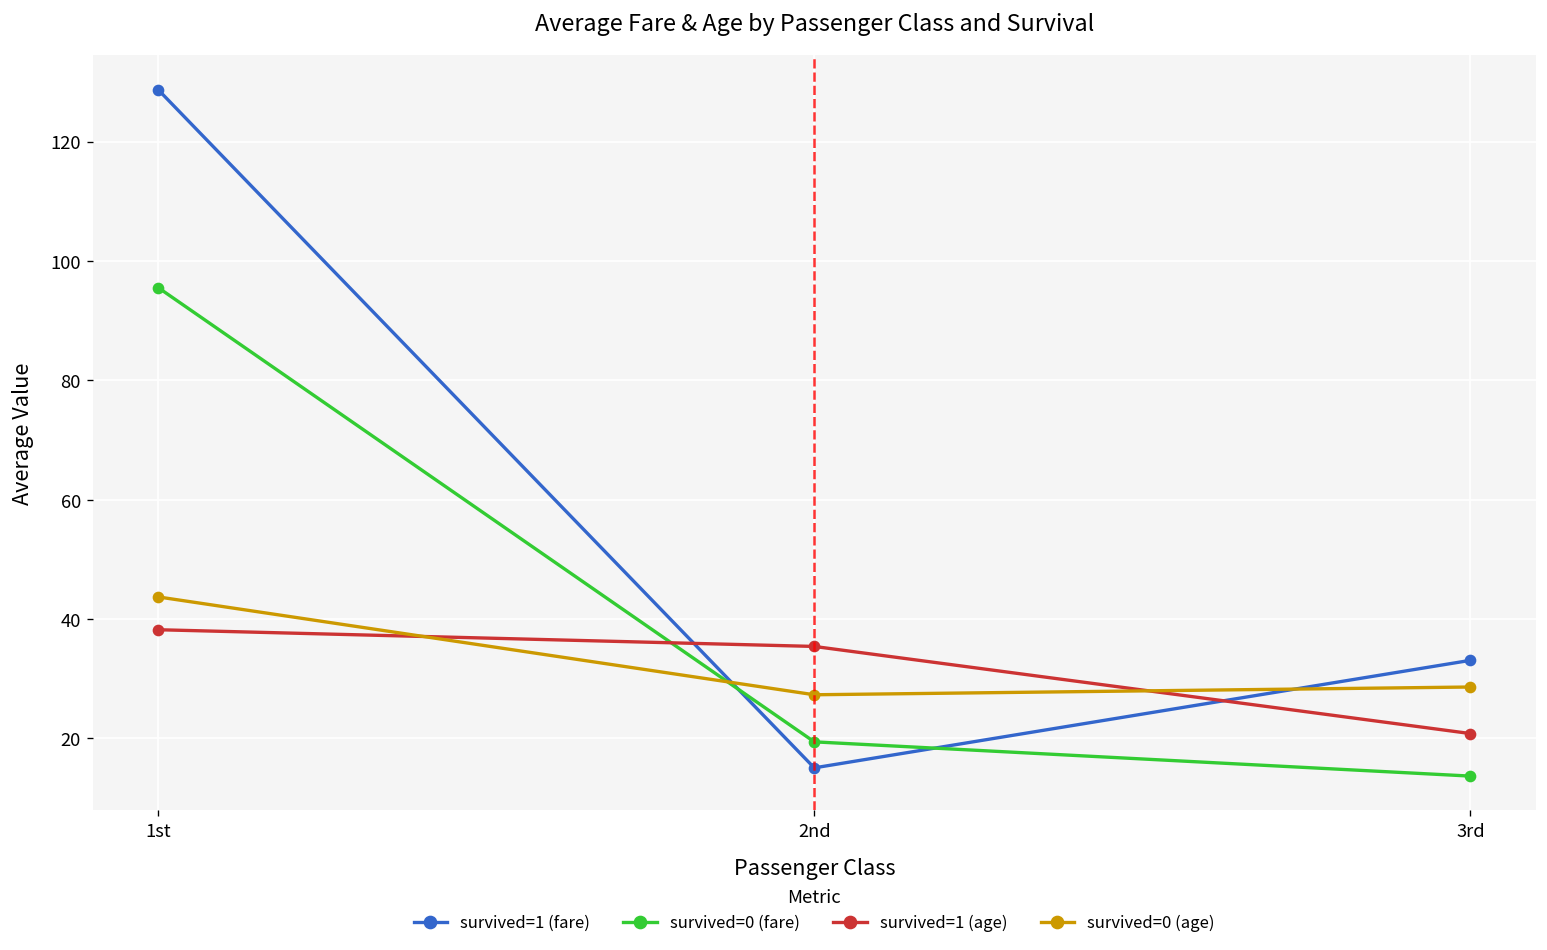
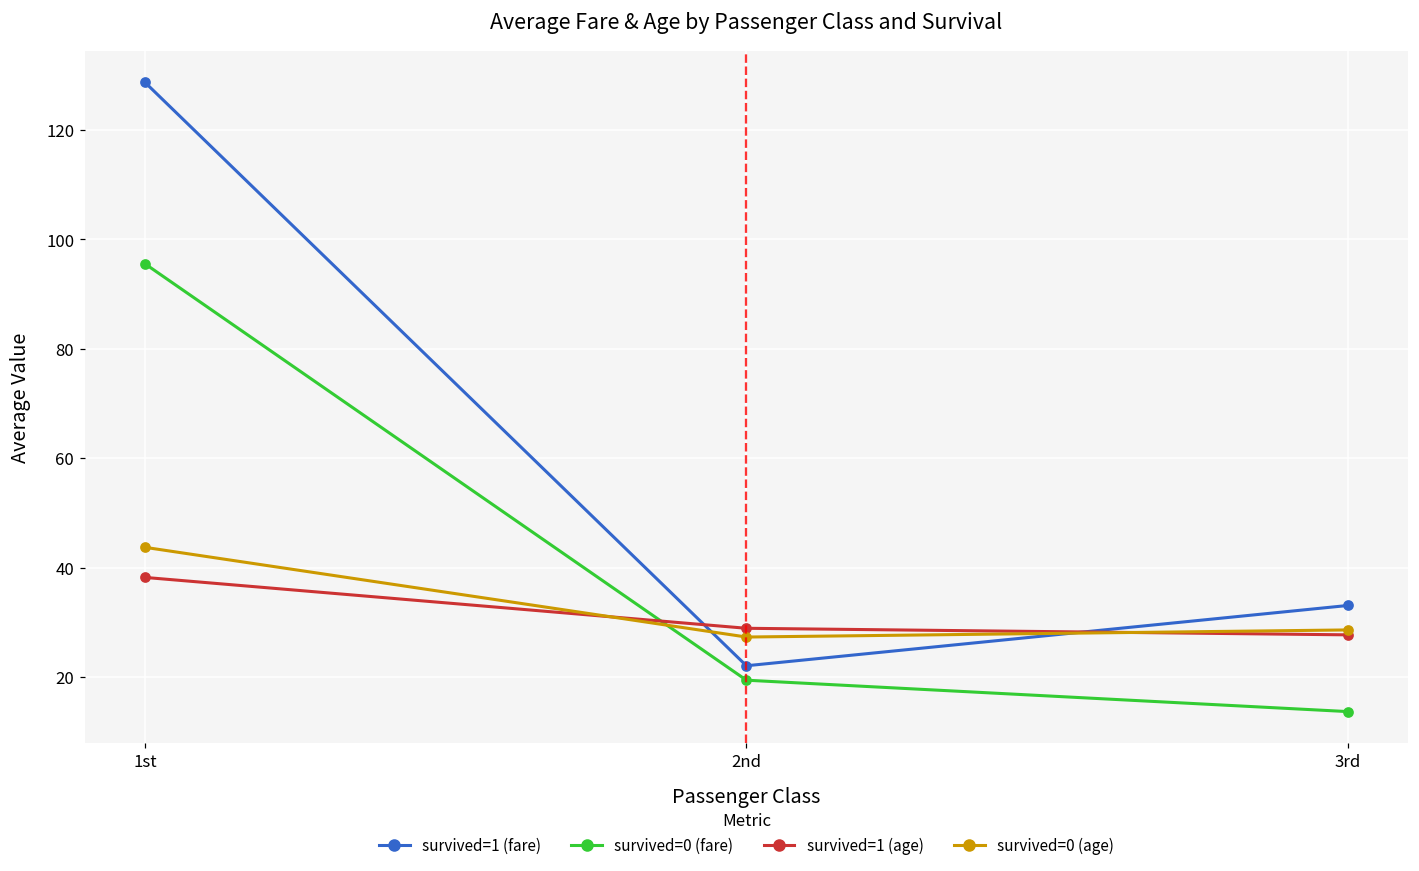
survived=1 (fare), 2nd: 15 -> 22
survived=1 (age), 2nd: 35 -> 29
survived=1 (age), 3rd: 21 -> 28
